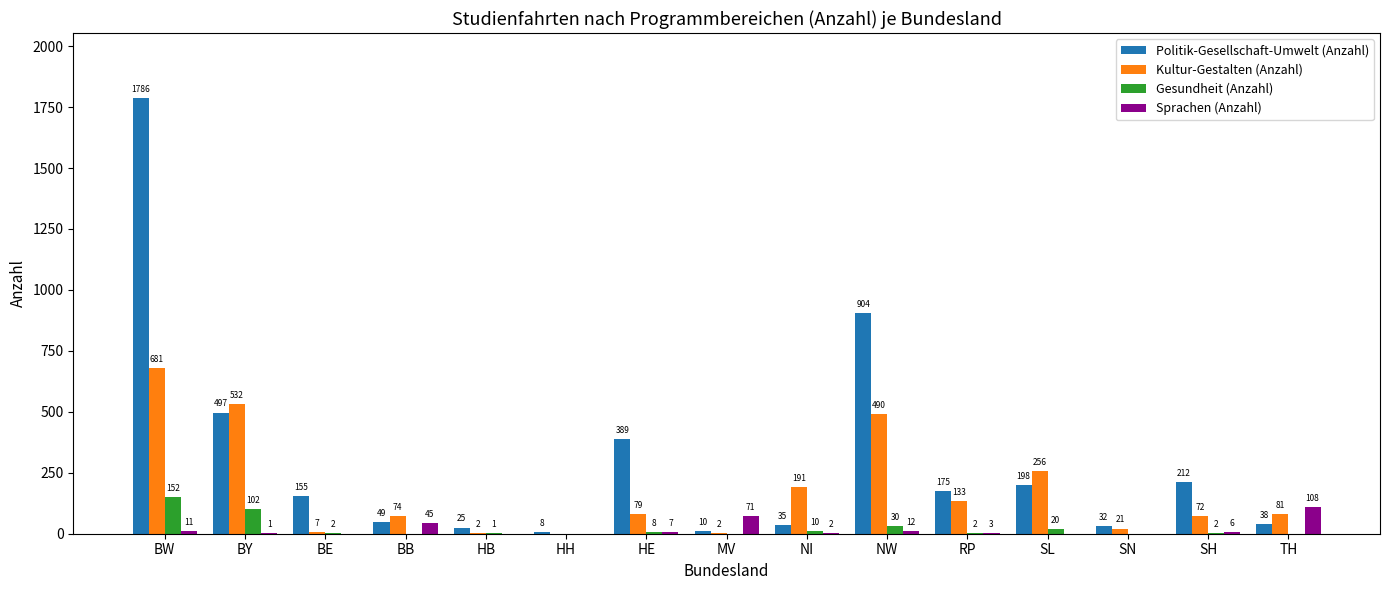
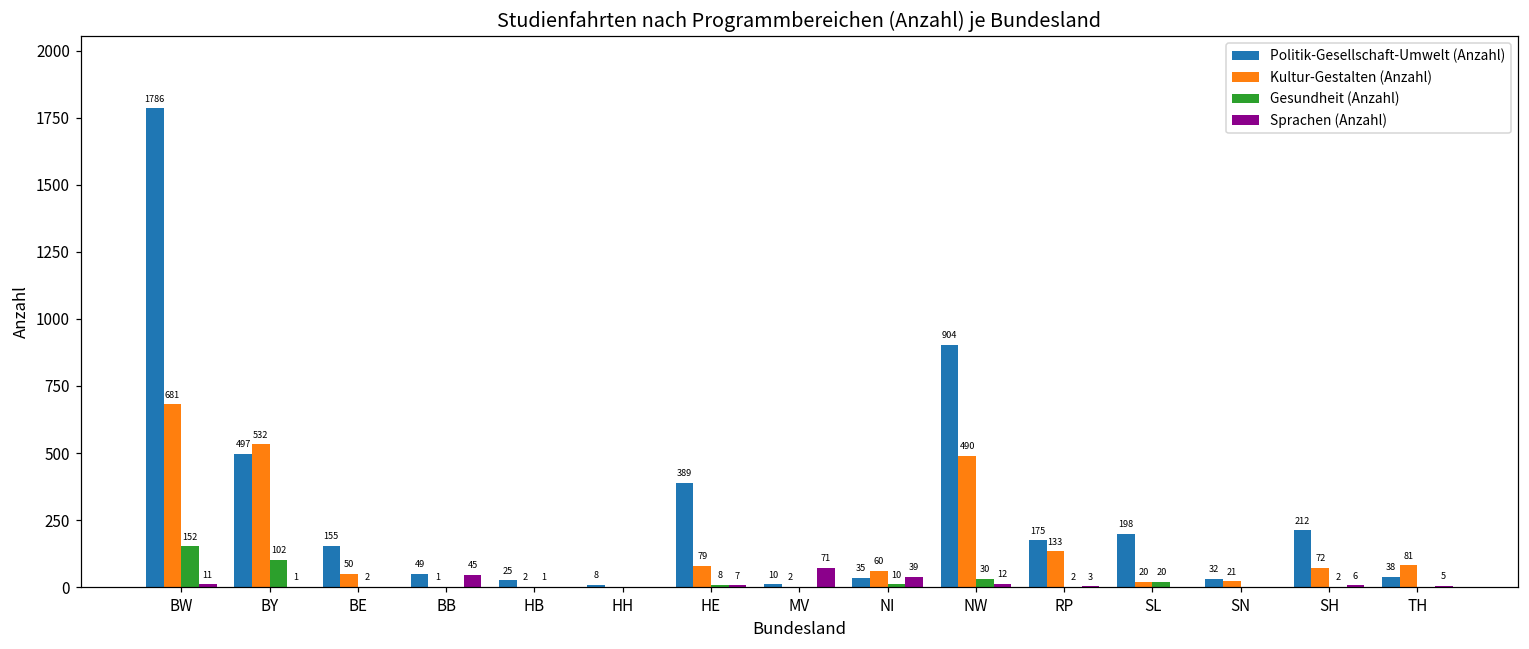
Kultur-Gestalten (Anzahl), BE: 7 -> 50
Kultur-Gestalten (Anzahl), BB: 74 -> 1
Kultur-Gestalten (Anzahl), NI: 191 -> 60
Sprachen (Anzahl), NI: 2 -> 39
Kultur-Gestalten (Anzahl), SL: 256 -> 20
Sprachen (Anzahl), TH: 108 -> 5
